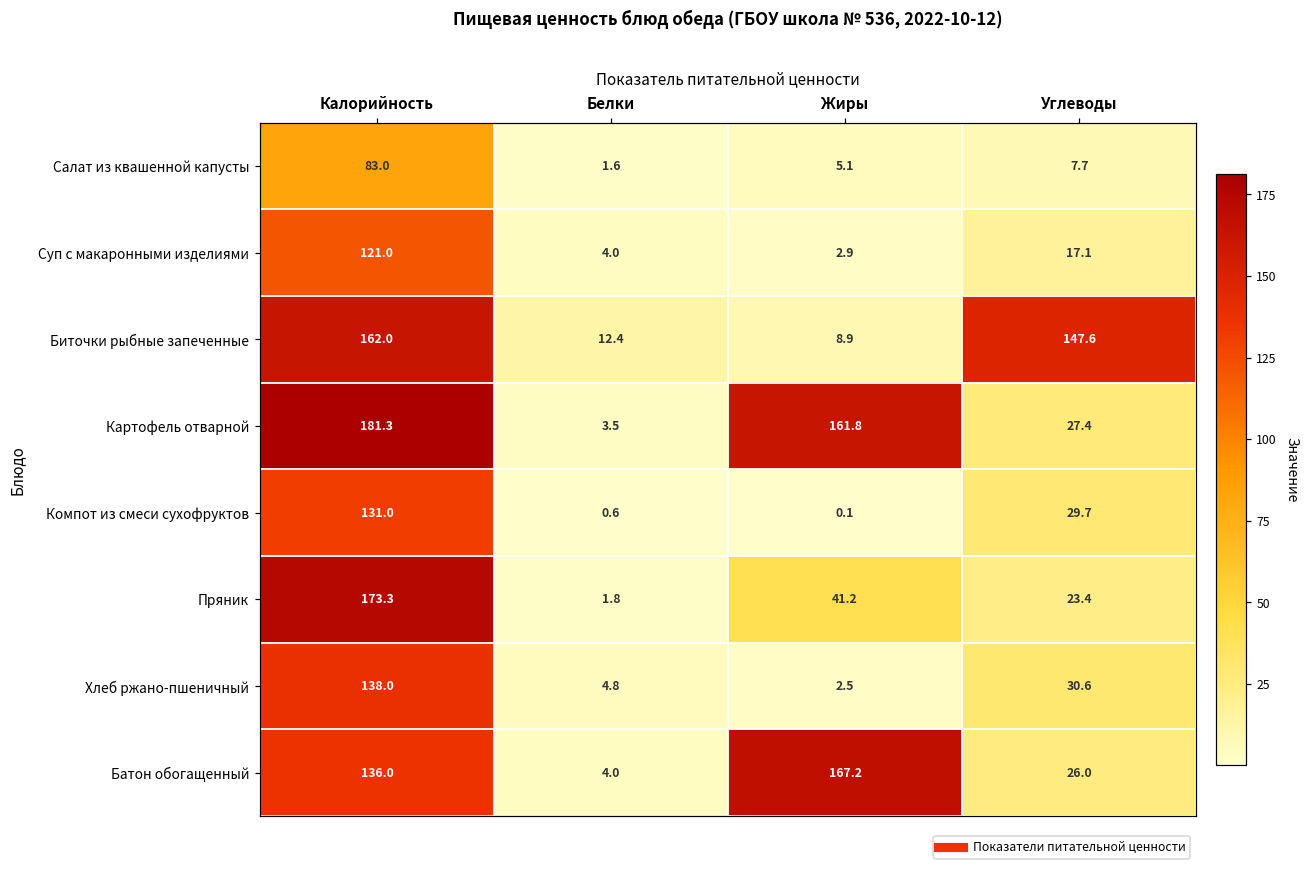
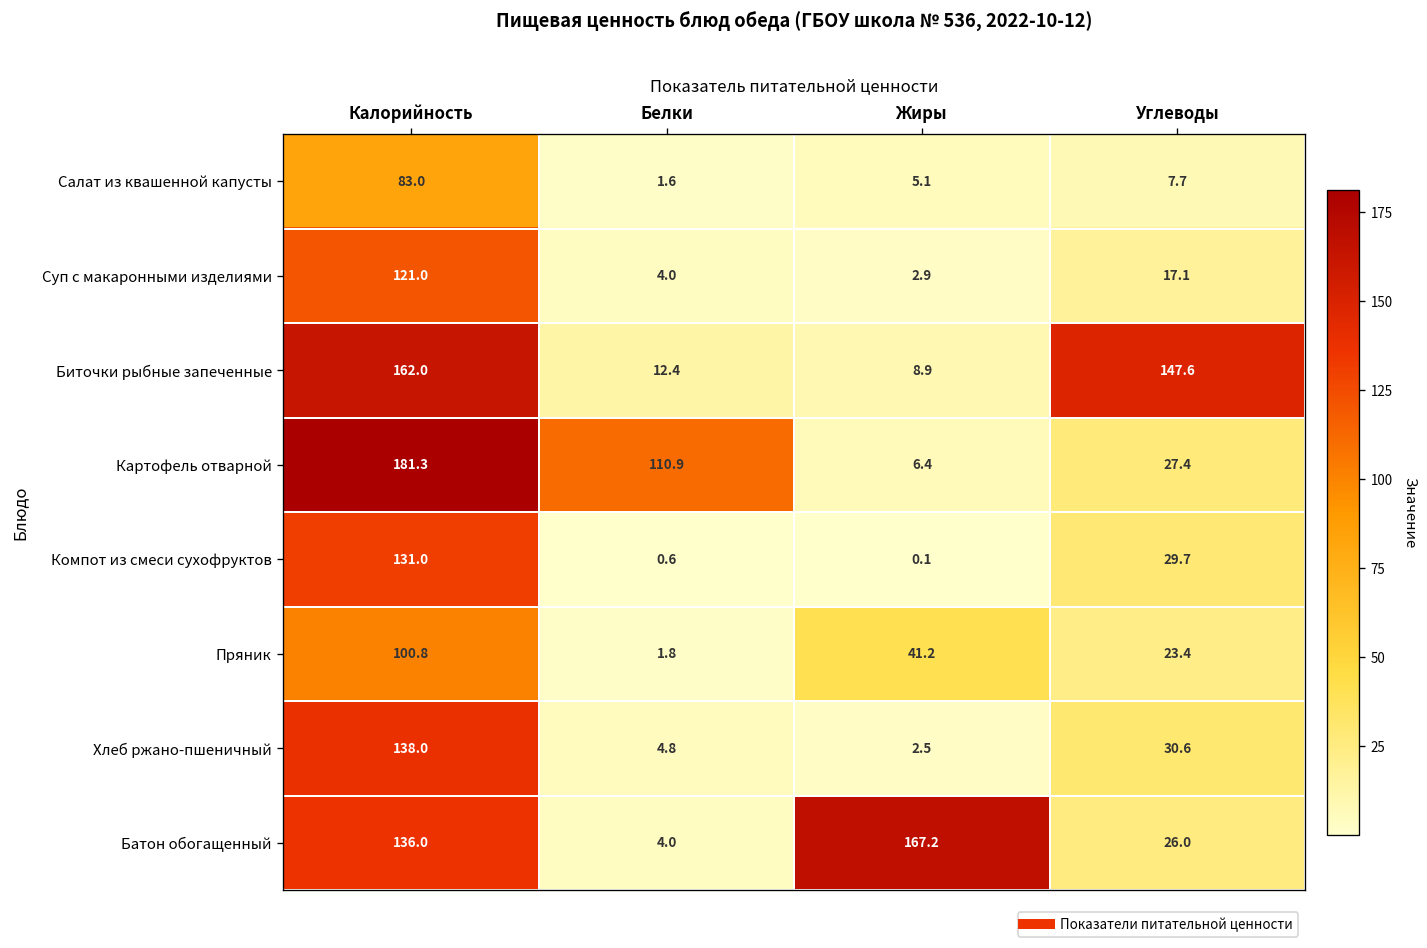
Картофель отварной, Белки: 3.5 -> 110.9
Картофель отварной, Жиры: 161.8 -> 6.4
Пряник, Калорийность: 173.3 -> 100.8
